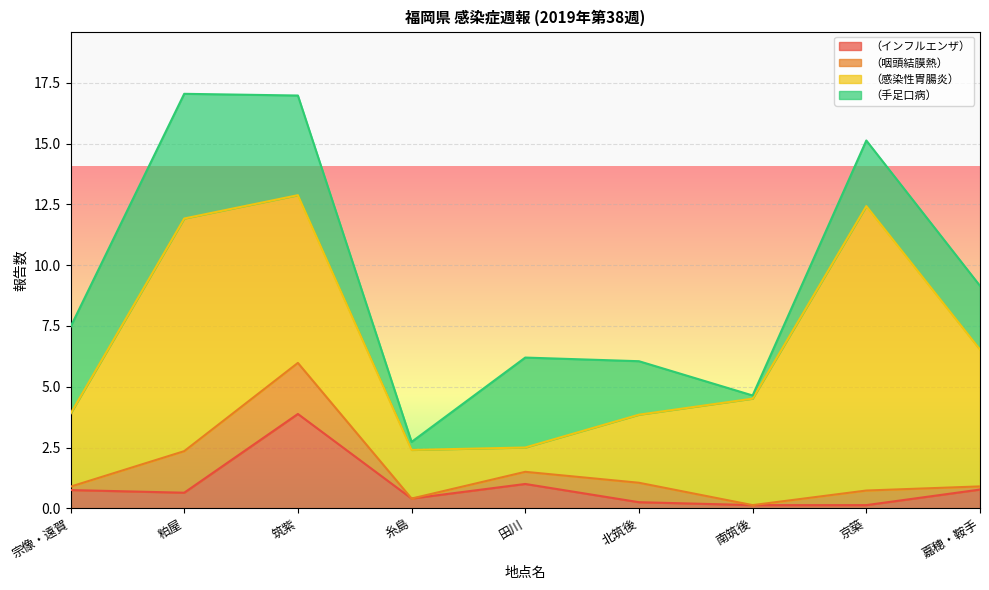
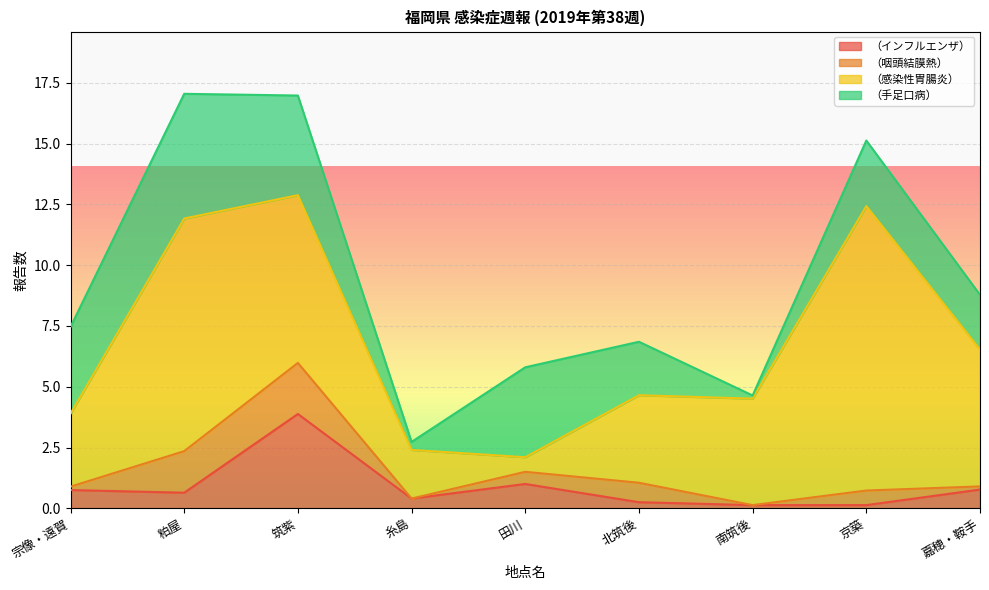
（感染性胃腸炎）, 田川: 1.0 -> 0.6
（感染性胃腸炎）, 北筑後: 2.8 -> 3.6
（手足口病）, 嘉穂・鞍手: 2.6 -> 2.3
